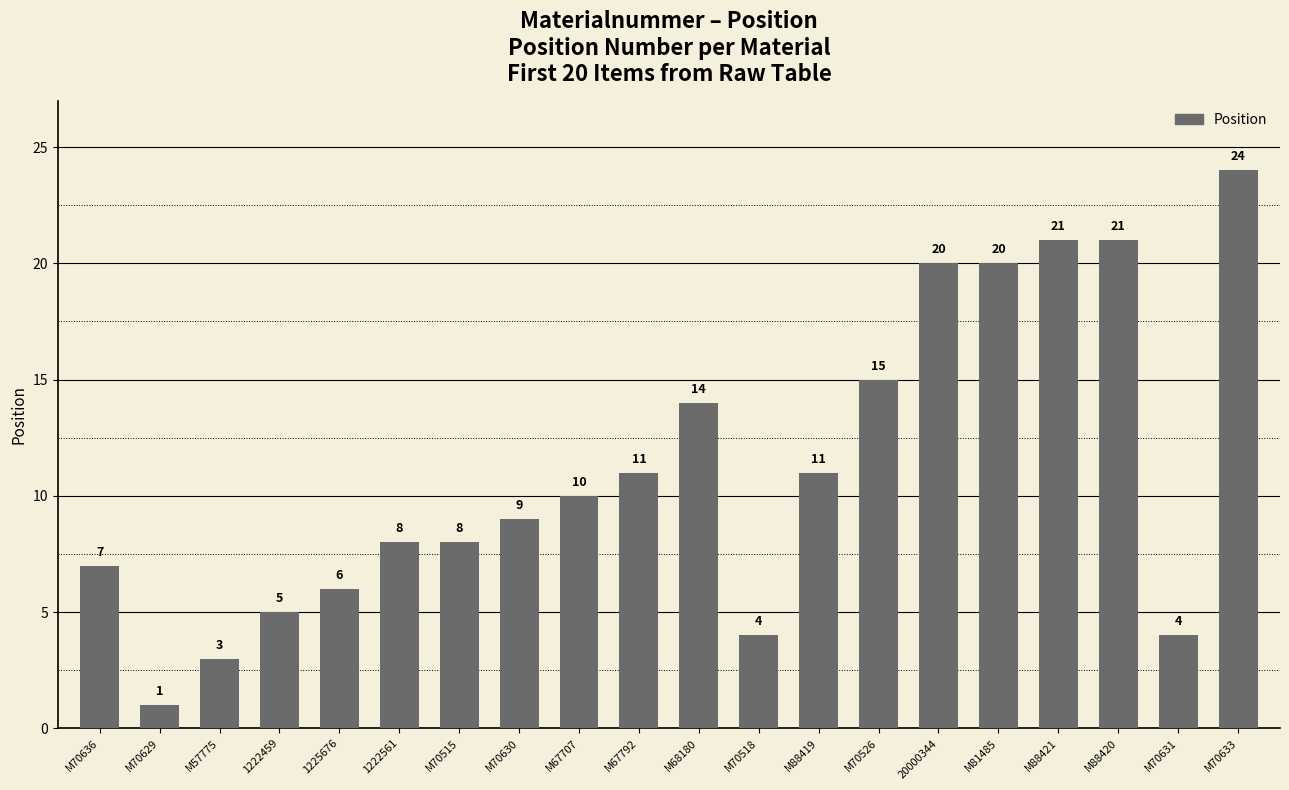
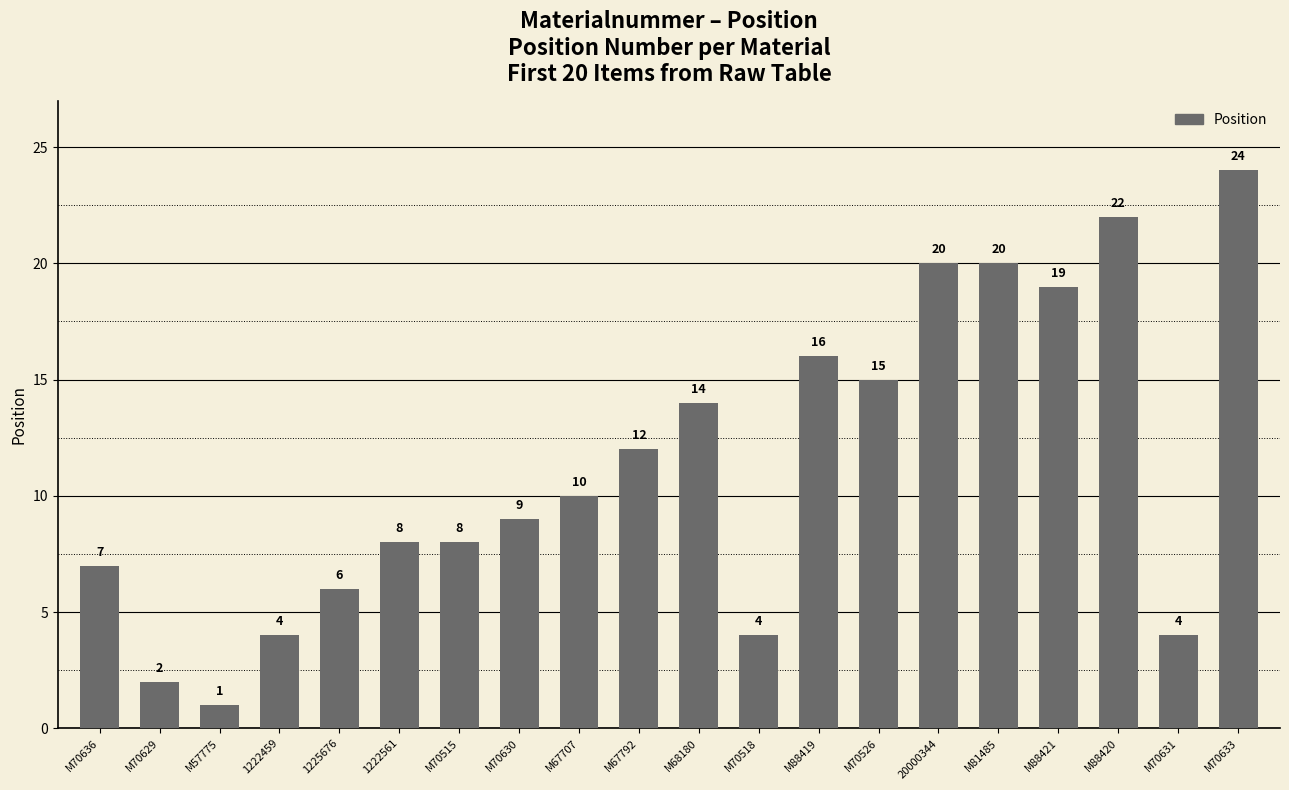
M70629: 1 -> 2
M57775: 3 -> 1
1222459: 5 -> 4
M67792: 11 -> 12
M88419: 11 -> 16
M88421: 21 -> 19
M88420: 21 -> 22
